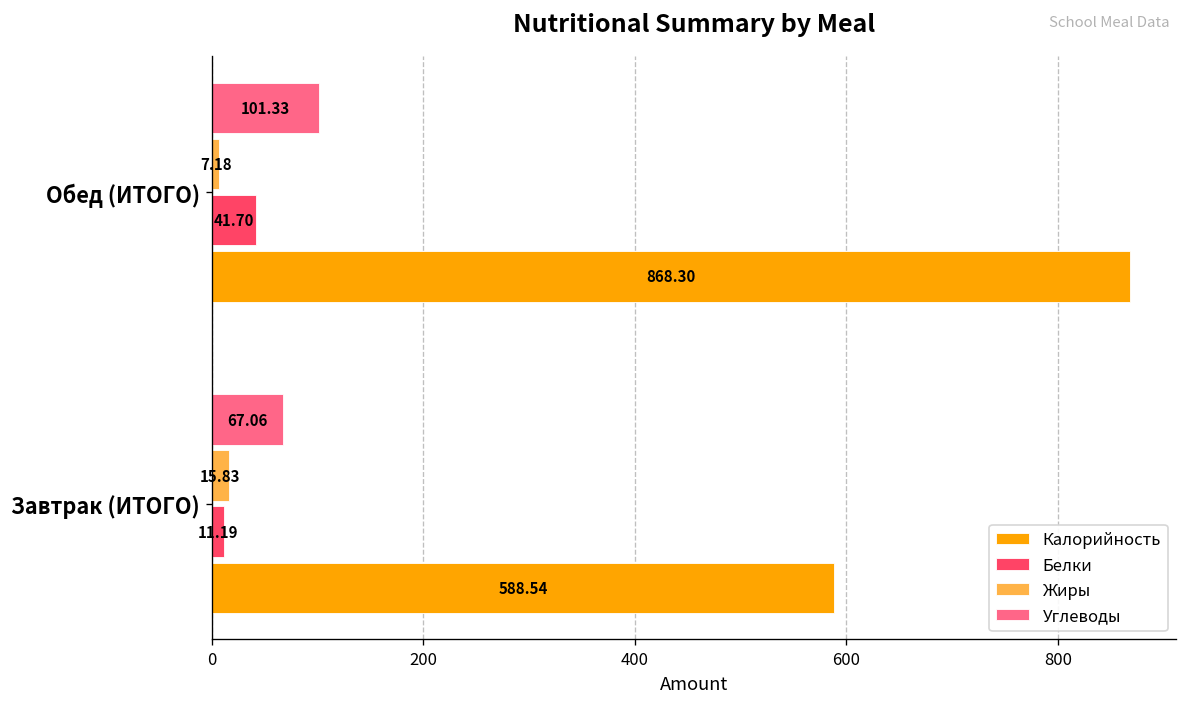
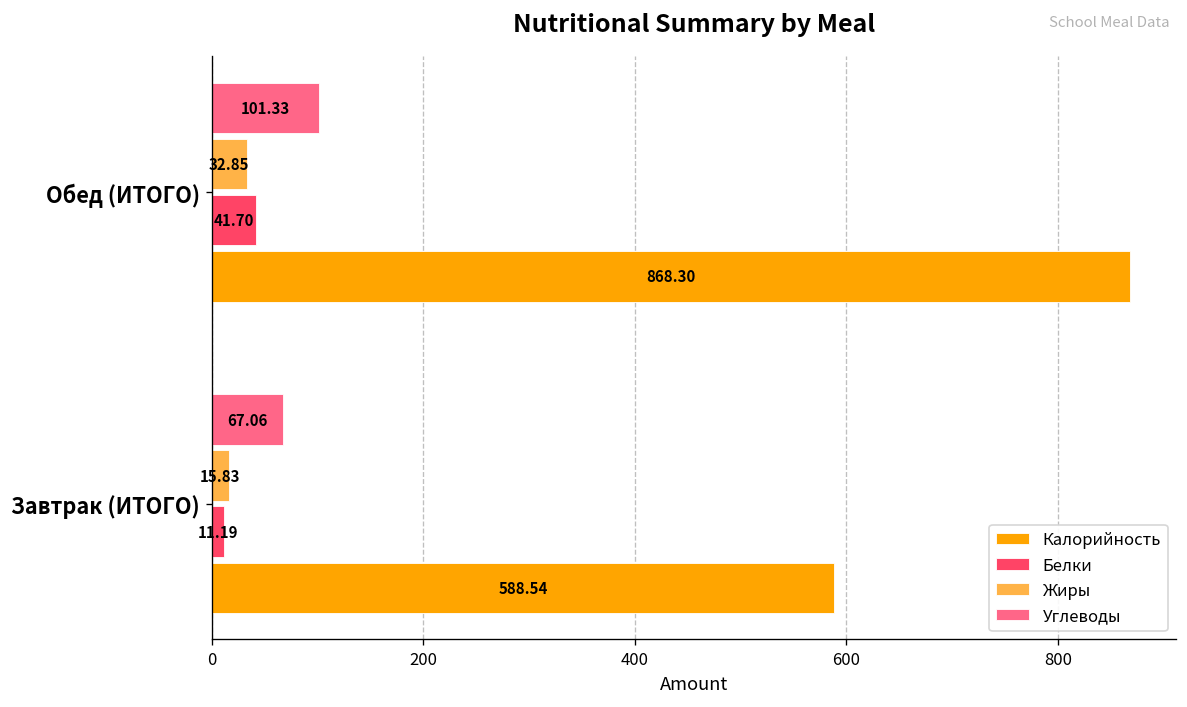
Жиры, Обед (ИТОГО): 7.18 -> 32.85
